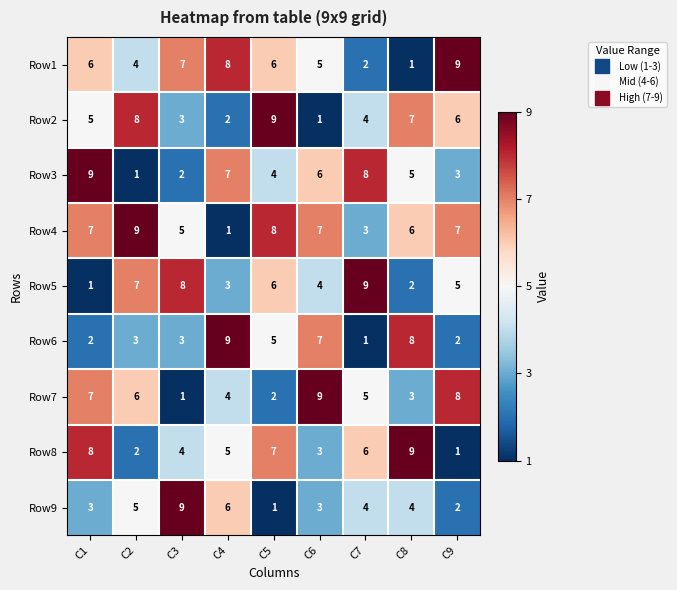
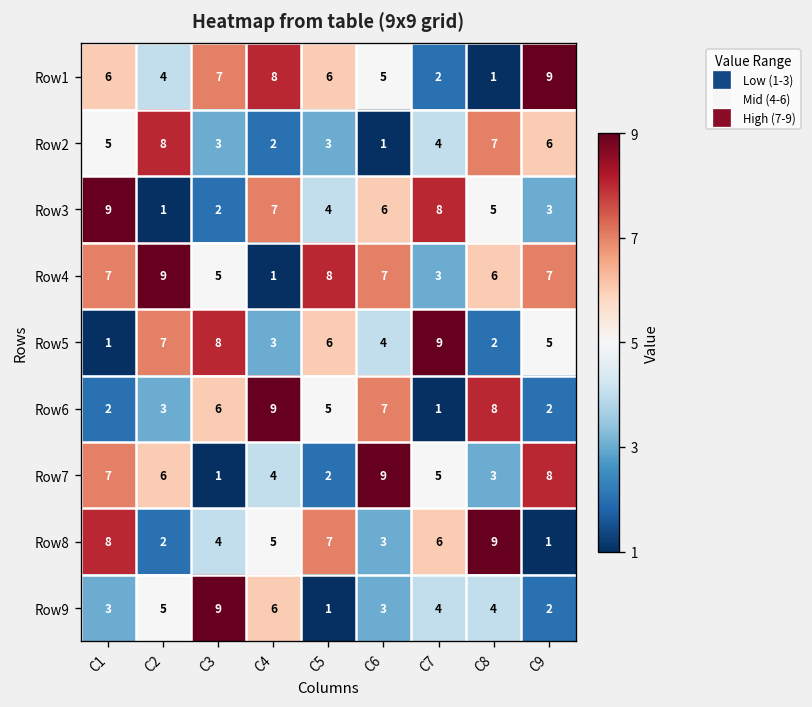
Row2, C5: 9 -> 3
Row6, C3: 3 -> 6
